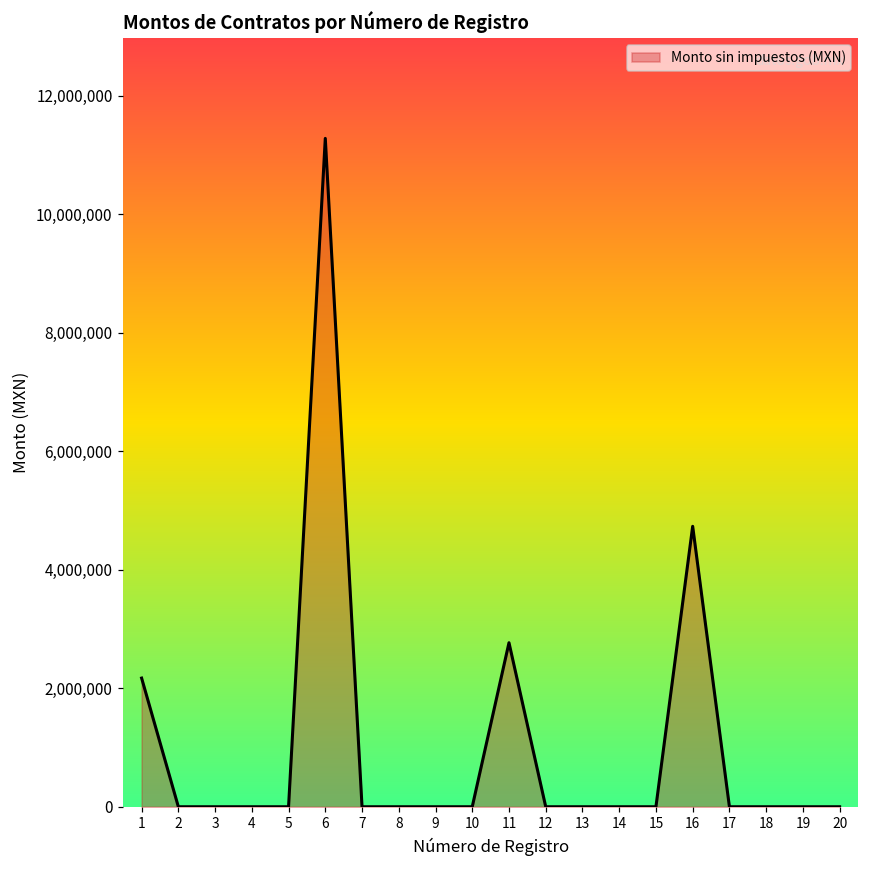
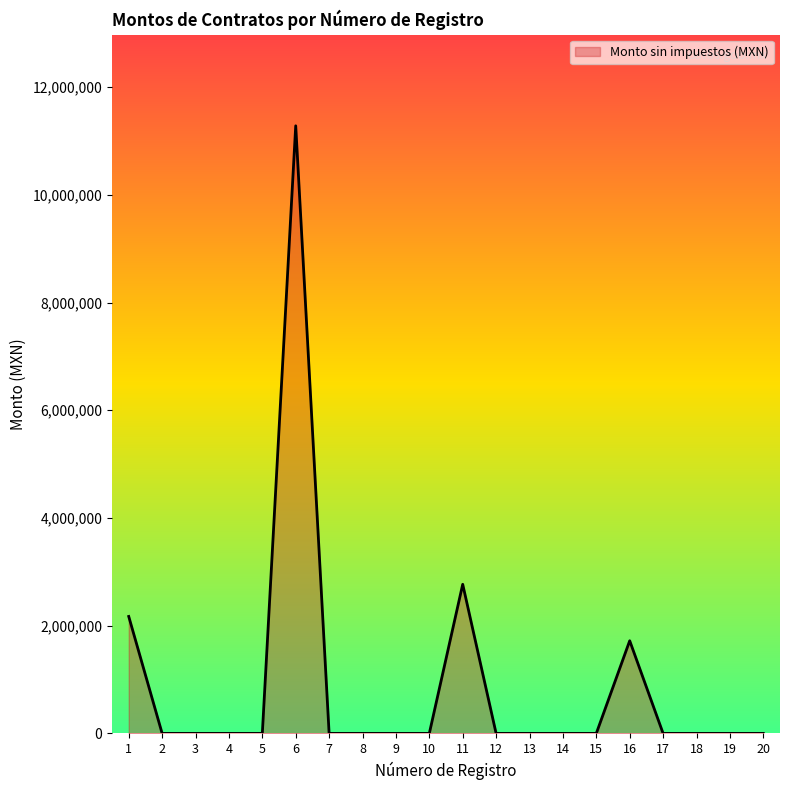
16: 4,700,000 -> 1,700,000
